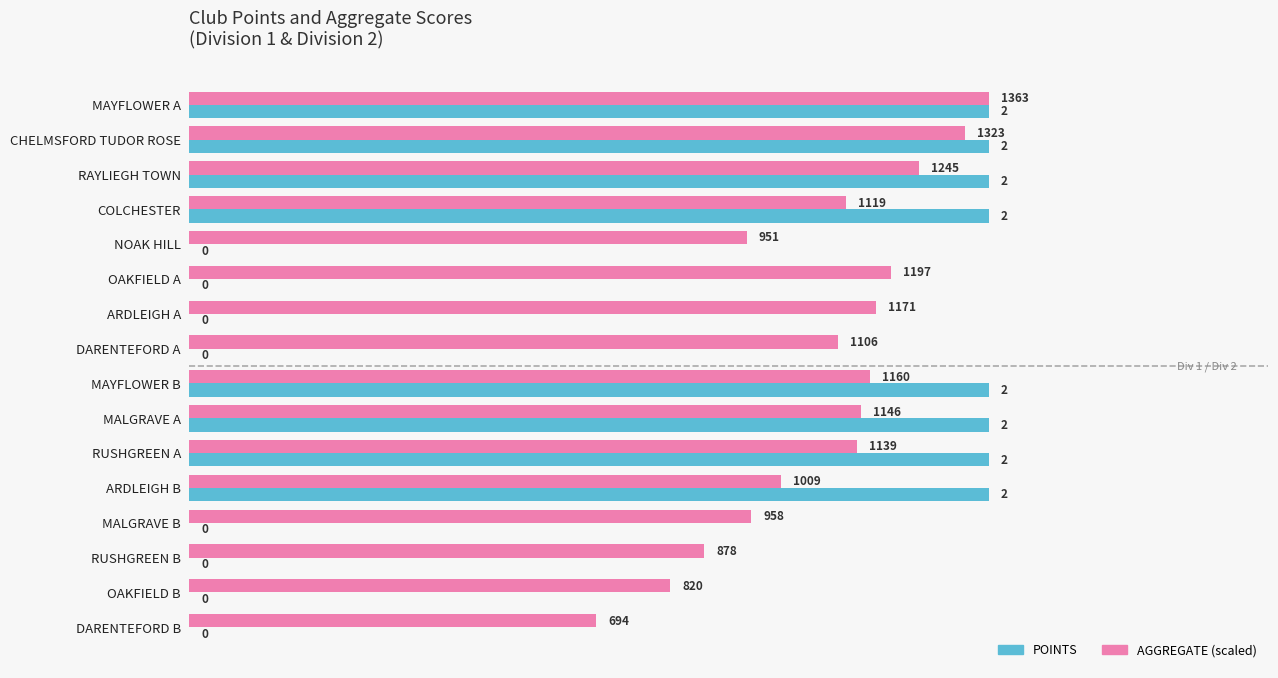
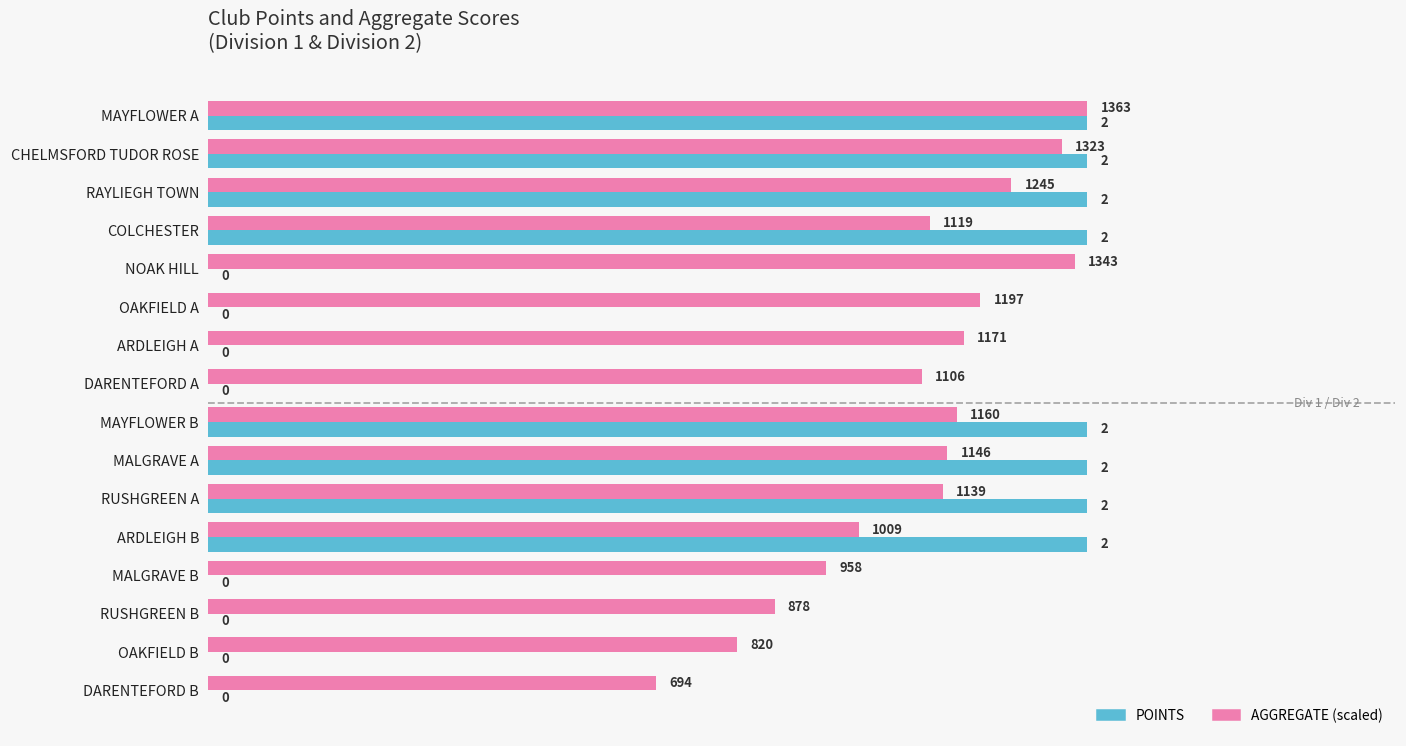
AGGREGATE (scaled), NOAK HILL: 951 -> 1343
